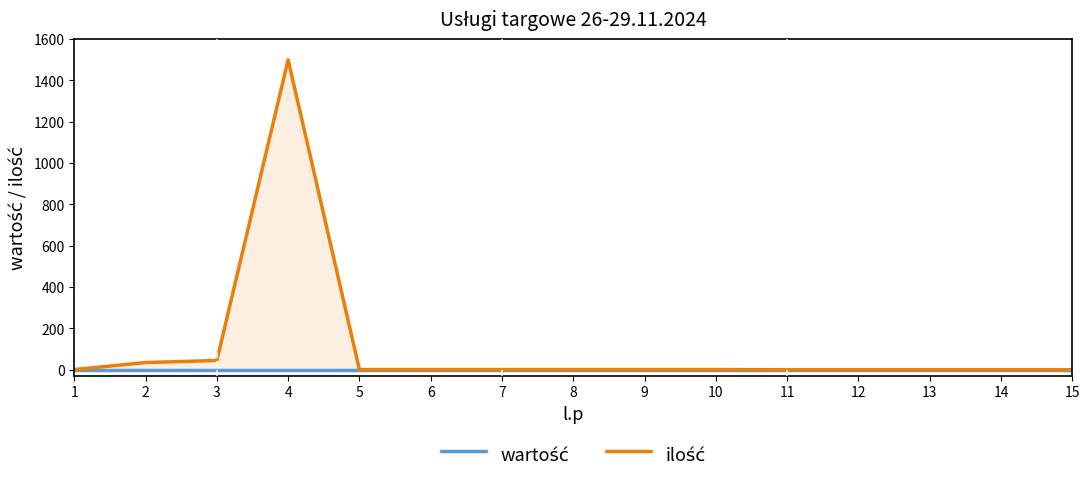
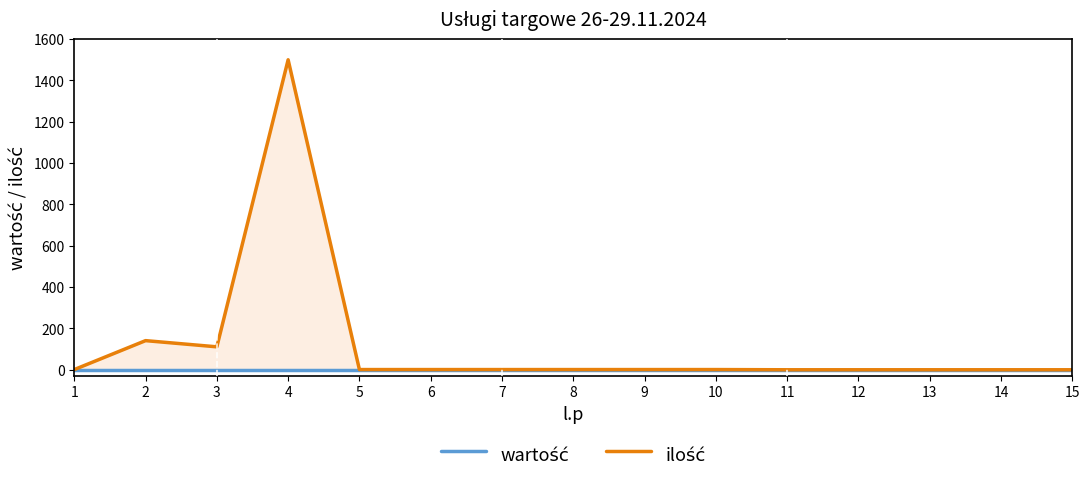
ilość, 2: 40 -> 140
ilość, 3: 50 -> 110
